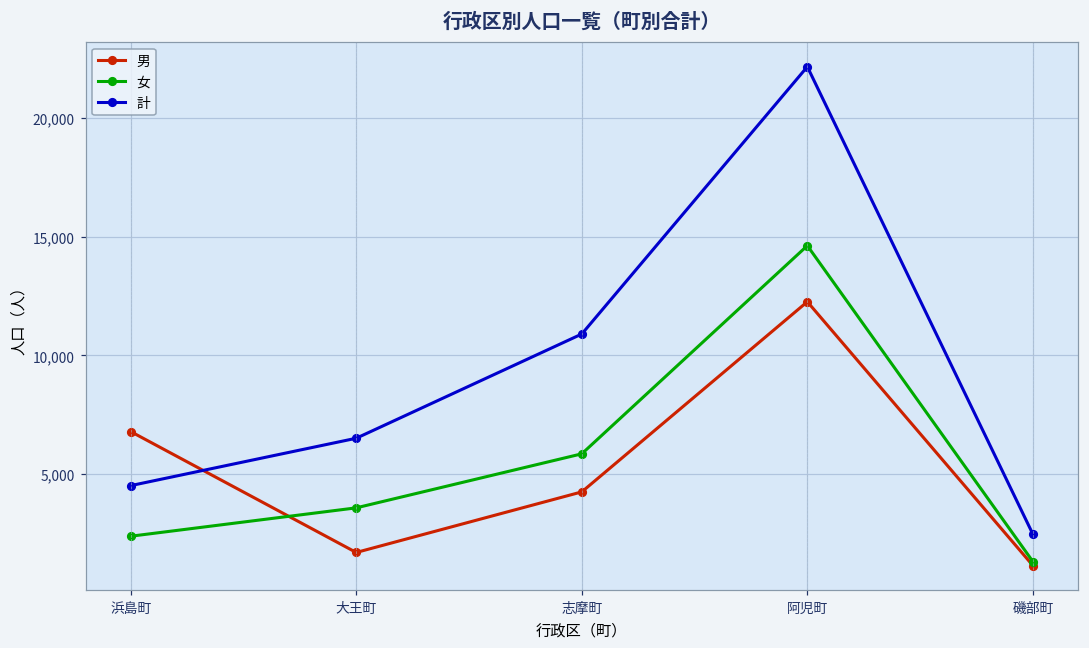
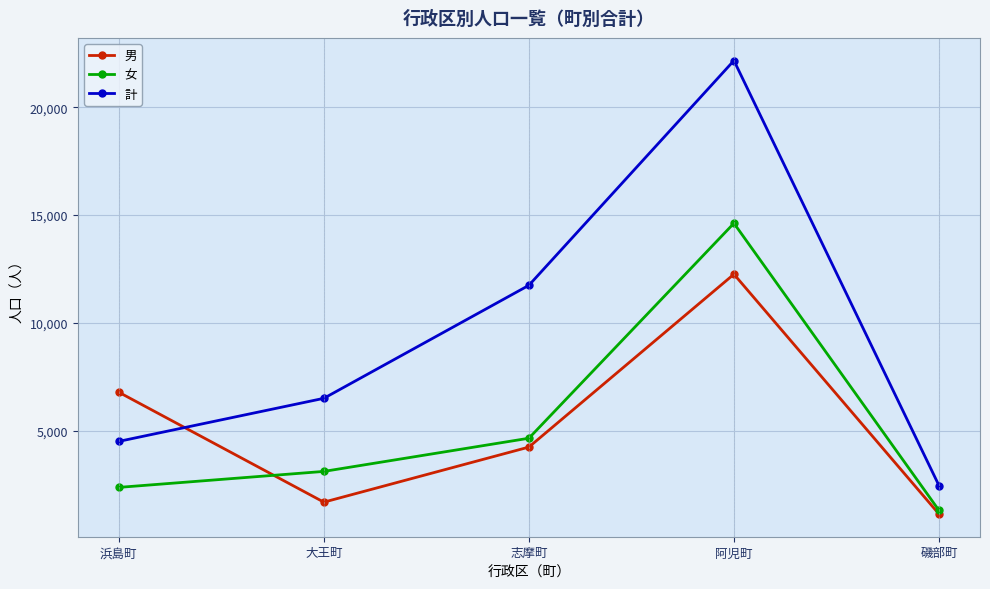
女, 大王町: 3,600 -> 3,100
女, 志摩町: 5,900 -> 4,700
計, 志摩町: 10,900 -> 11,700
